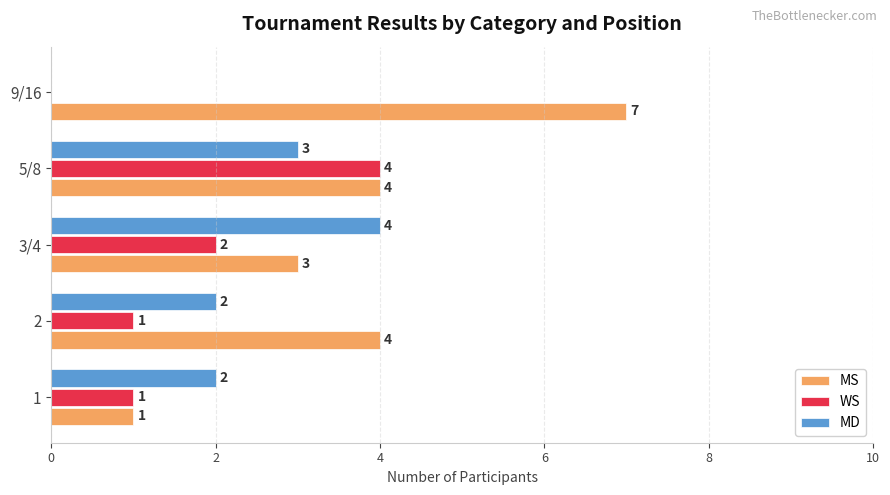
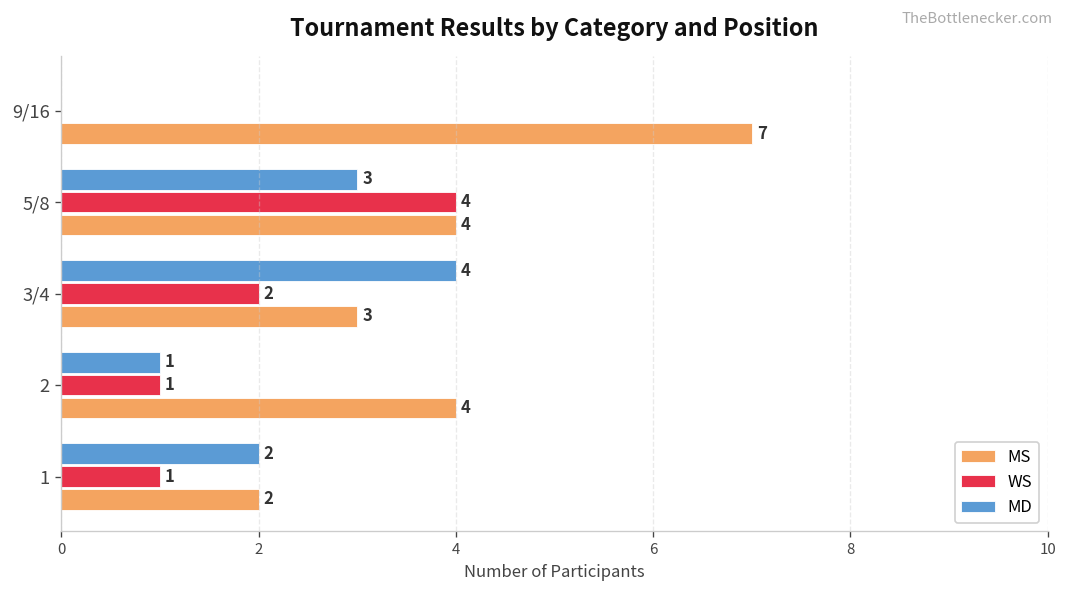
MD, 2: 2 -> 1
MS, 1: 1 -> 2
